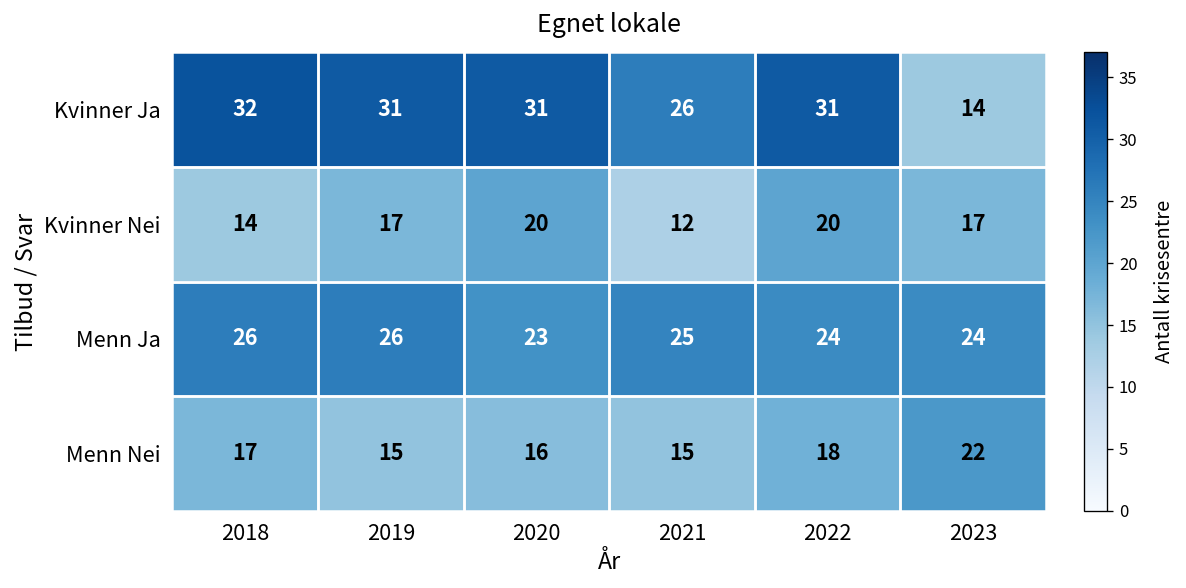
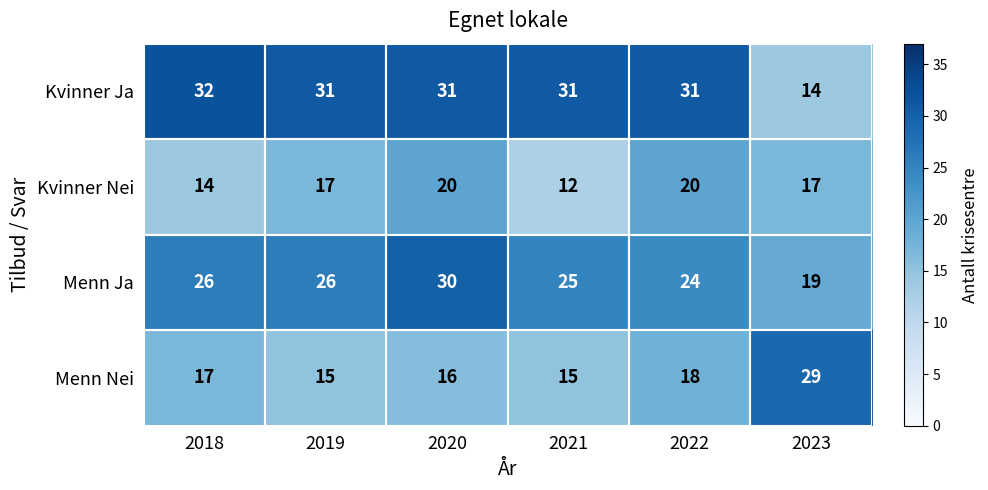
Kvinner Ja, 2021: 26 -> 31
Menn Ja, 2020: 23 -> 30
Menn Ja, 2023: 24 -> 19
Menn Nei, 2023: 22 -> 29
